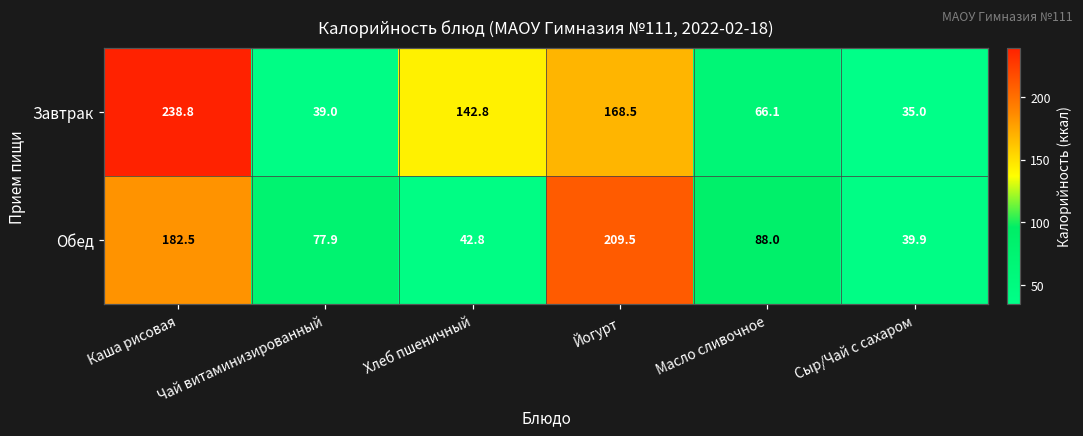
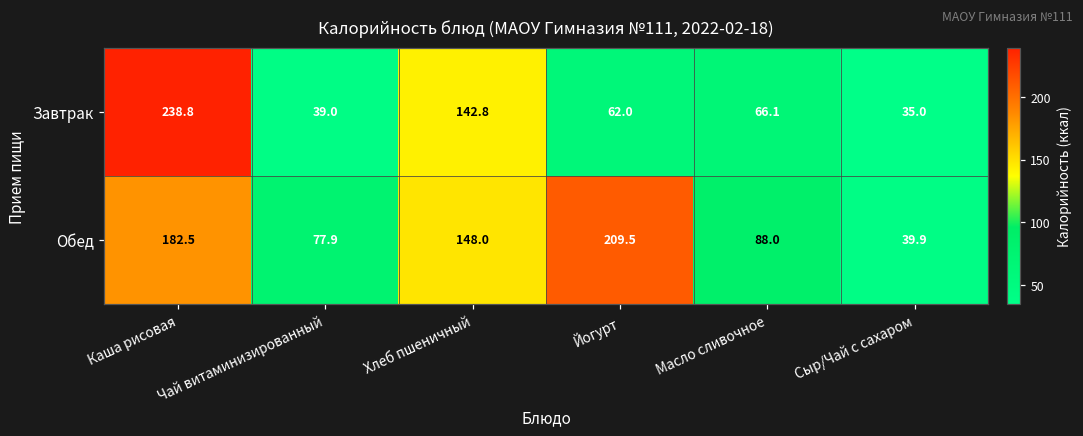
Завтрак, Йогурт: 168.5 -> 62.0
Обед, Хлеб пшеничный: 42.8 -> 148.0
